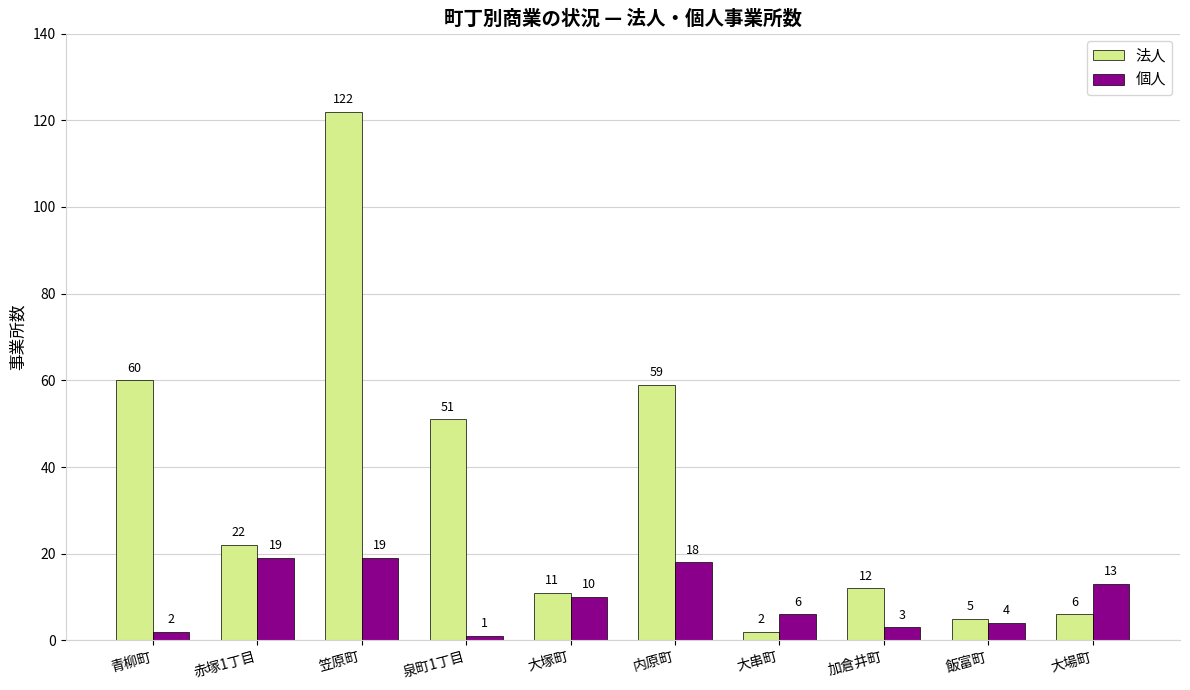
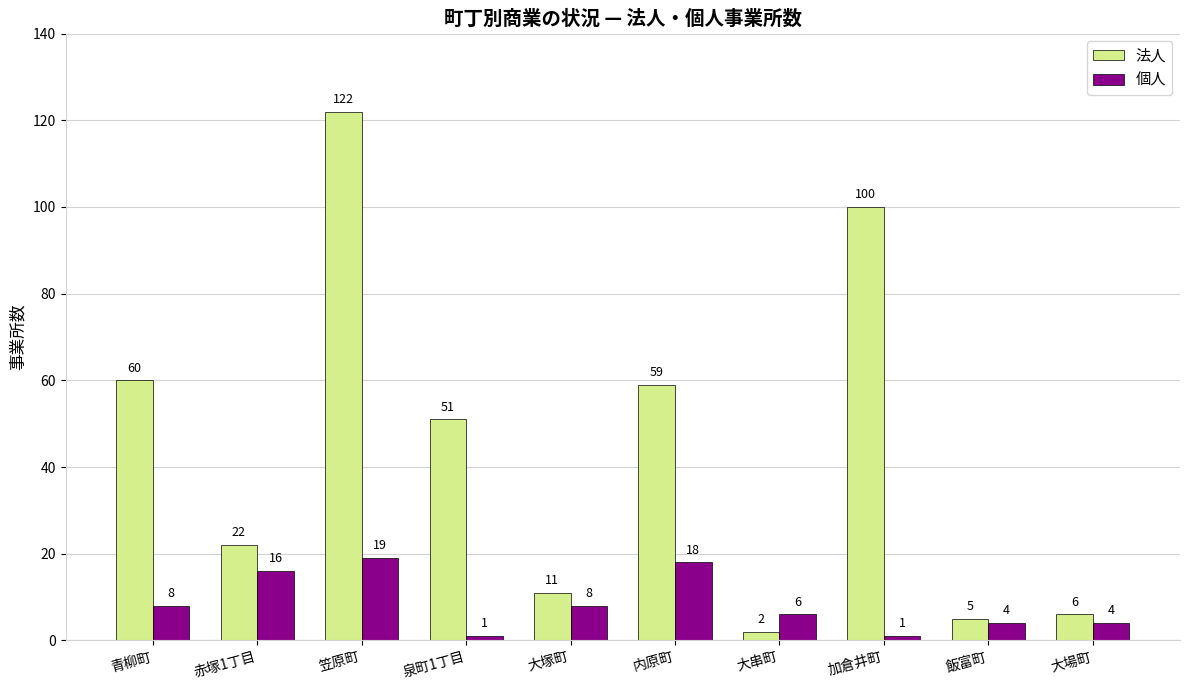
個人, 青柳町: 2 -> 8
個人, 赤塚1丁目: 19 -> 16
個人, 大塚町: 10 -> 8
法人, 加倉井町: 12 -> 100
個人, 加倉井町: 3 -> 1
個人, 大場町: 13 -> 4
